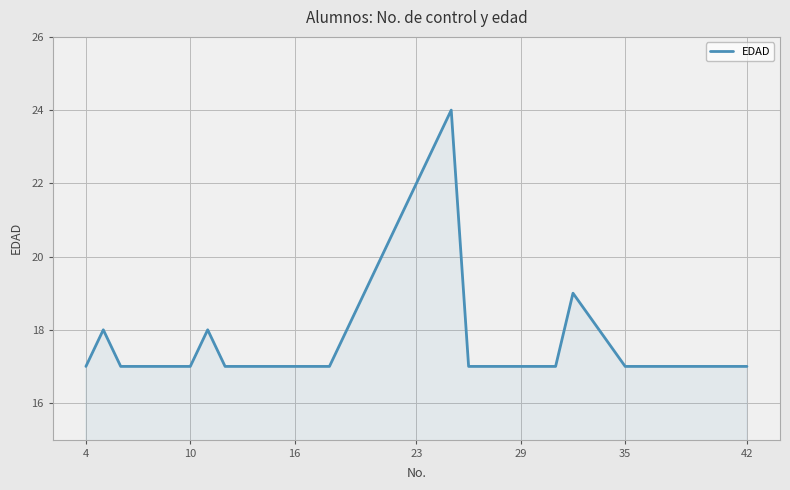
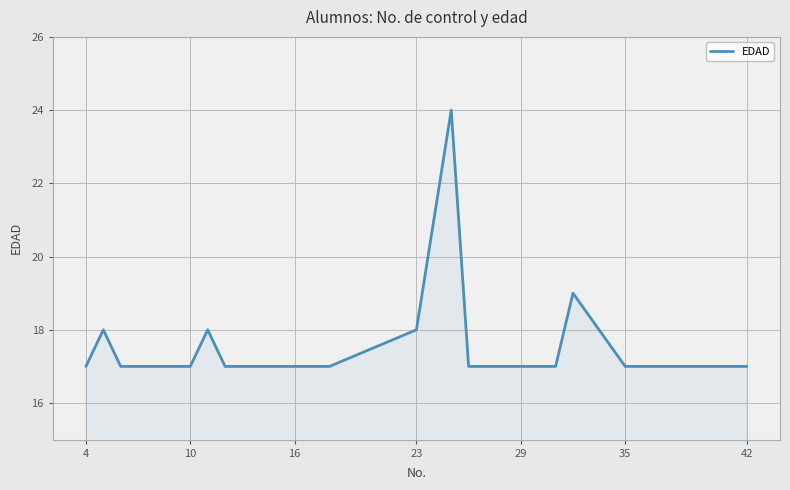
23: 22 -> 18
